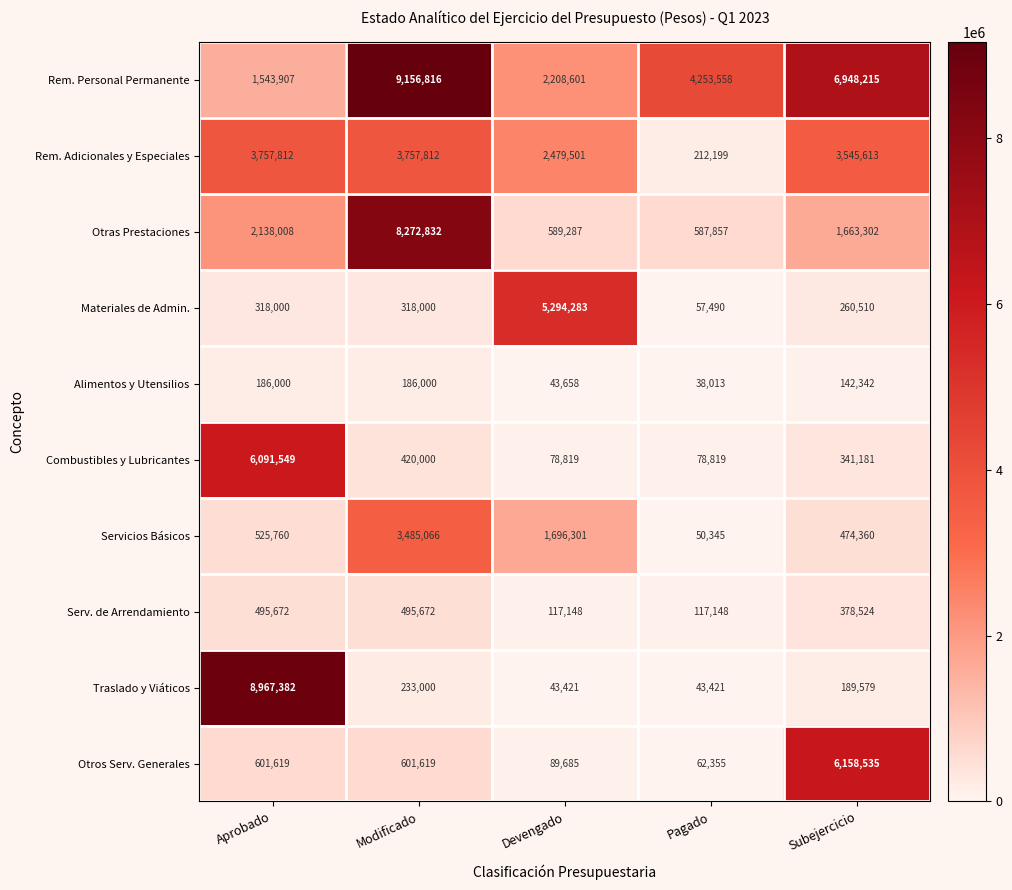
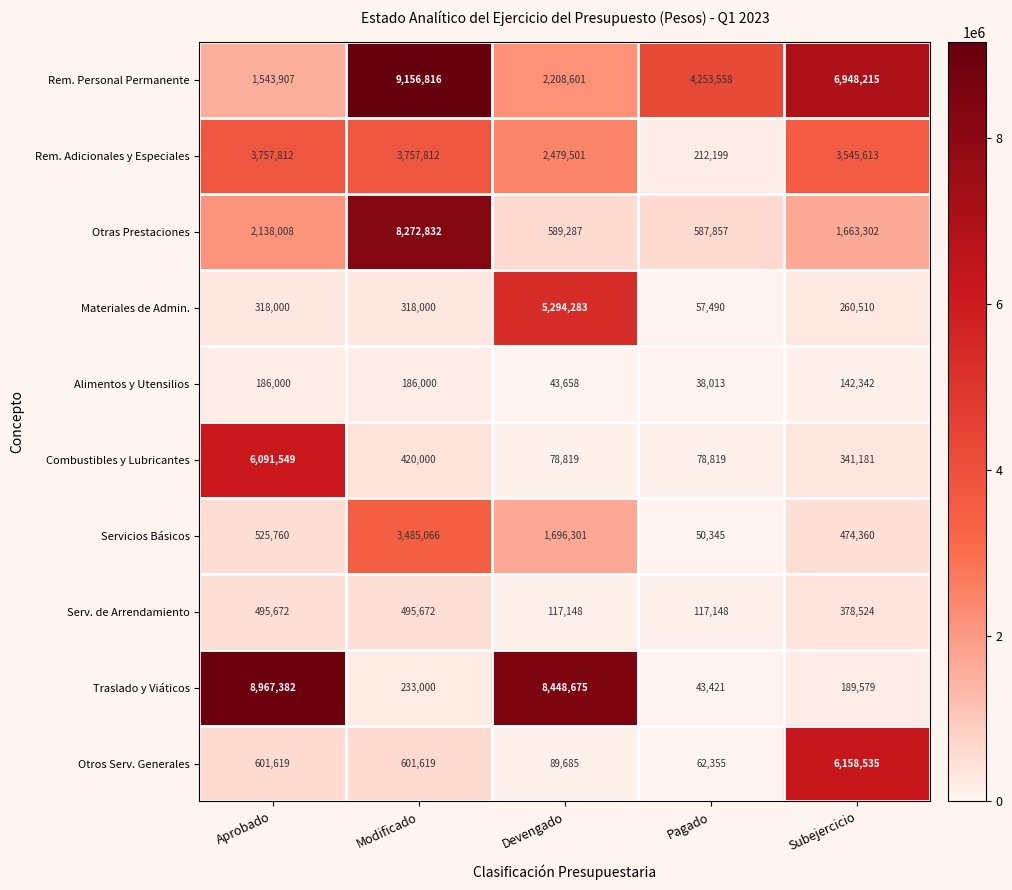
Traslado y Viáticos, Devengado: 43,421 -> 8,448,675
